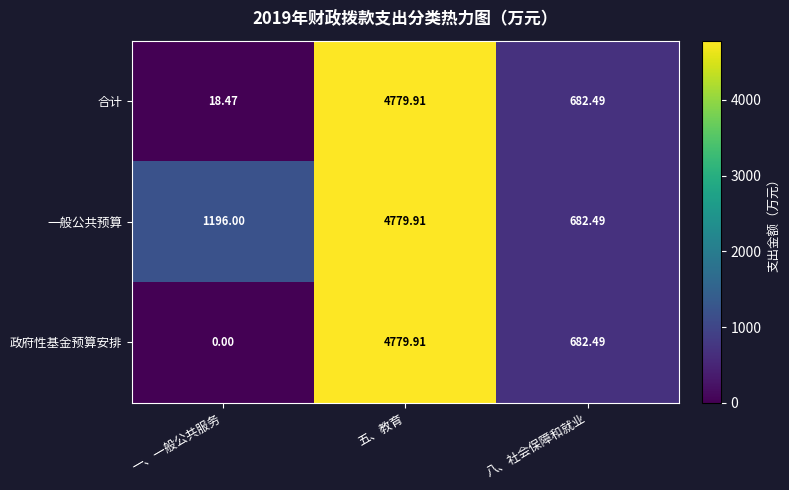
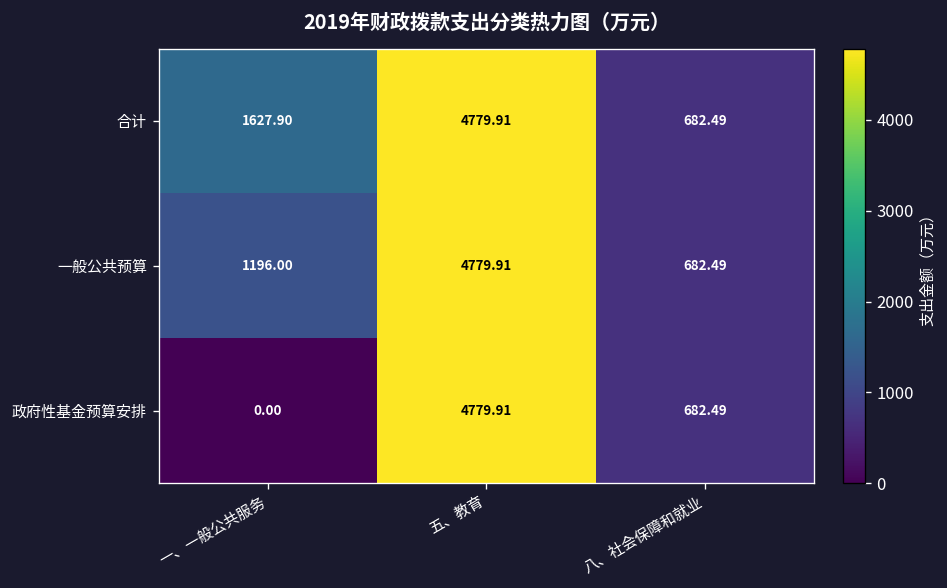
合计, 一、一般公共服务: 18.47 -> 1627.90
